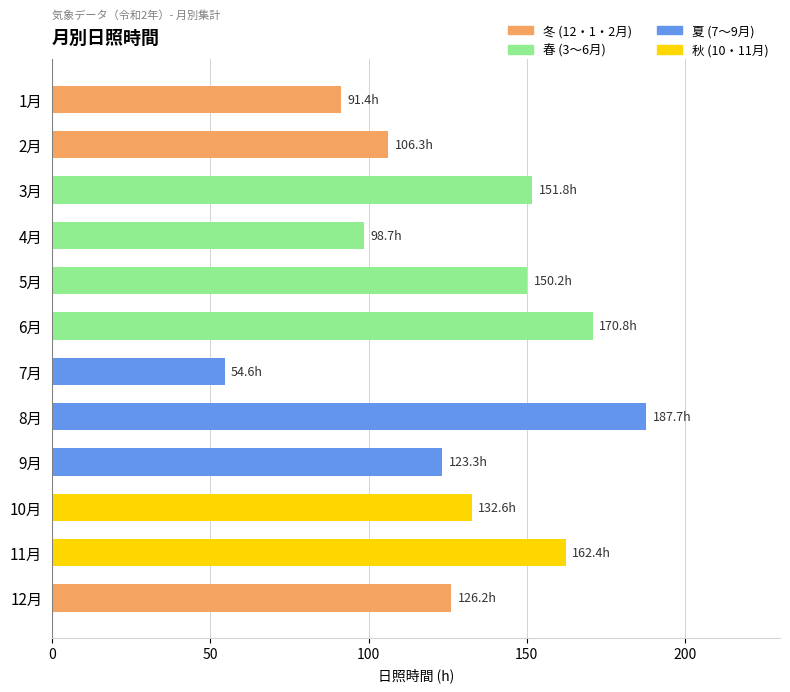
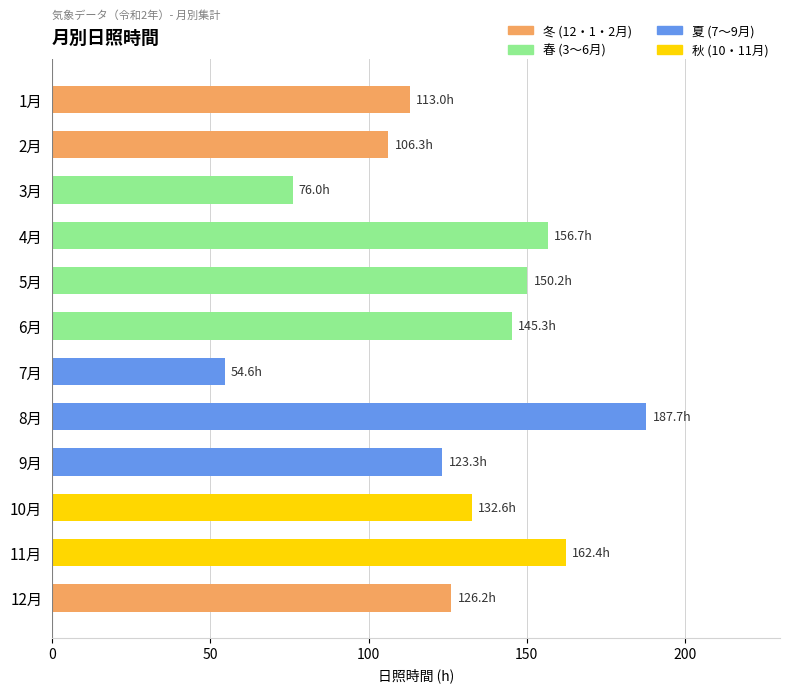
1月: 91.4h -> 113.0h
3月: 151.8h -> 76.0h
4月: 98.7h -> 156.7h
6月: 170.8h -> 145.3h
